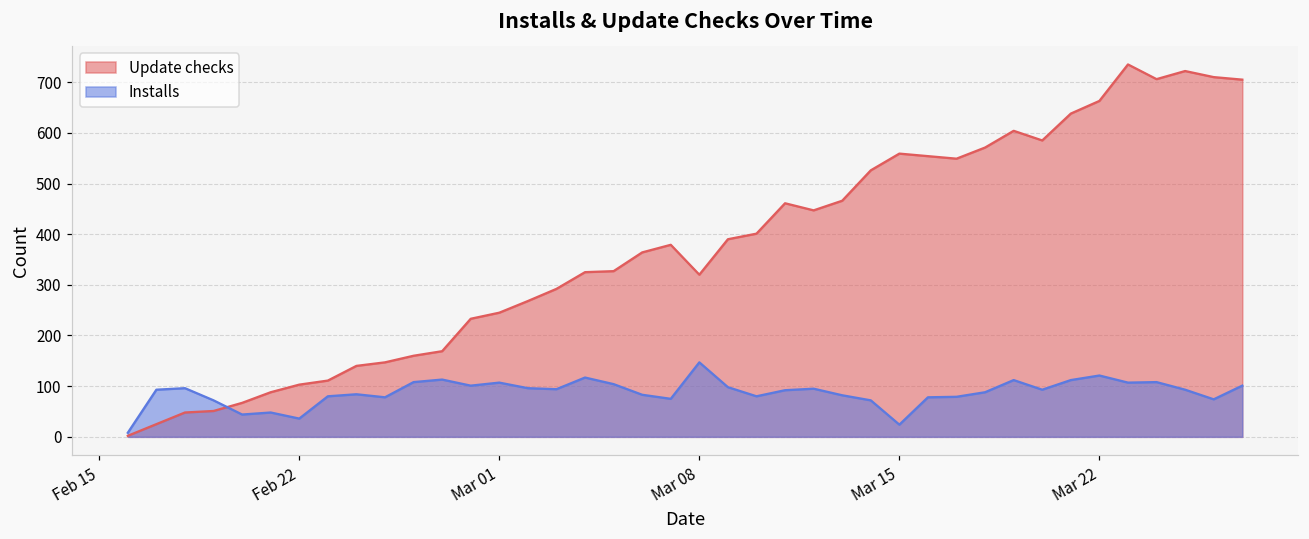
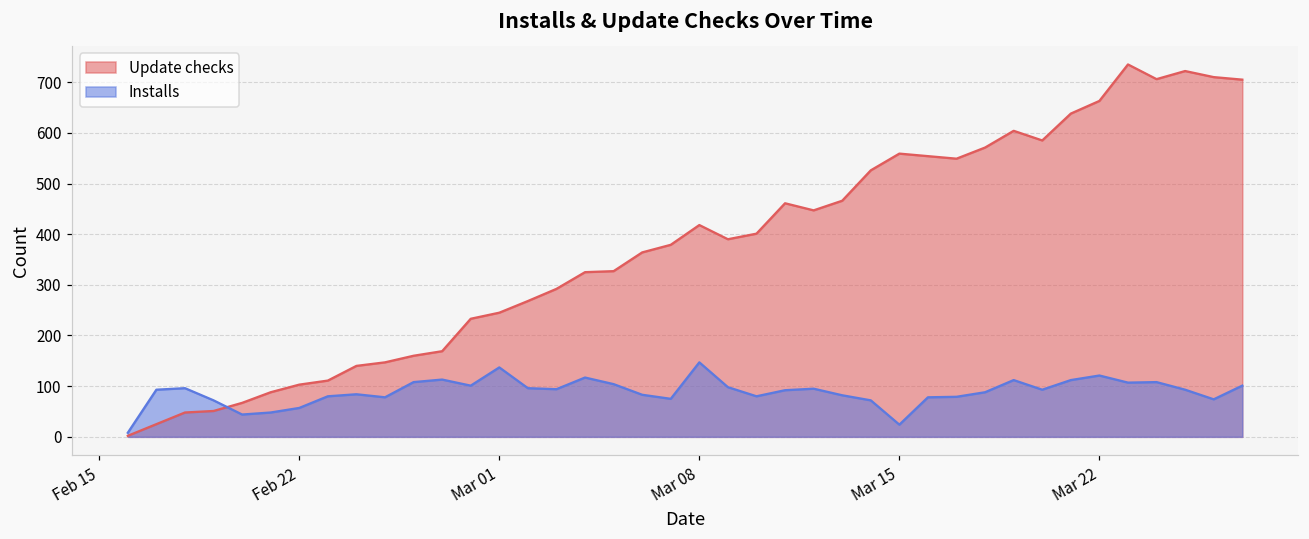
Installs, Feb 22: 40 -> 60
Installs, Mar 01: 110 -> 140
Update checks, Mar 08: 320 -> 420
